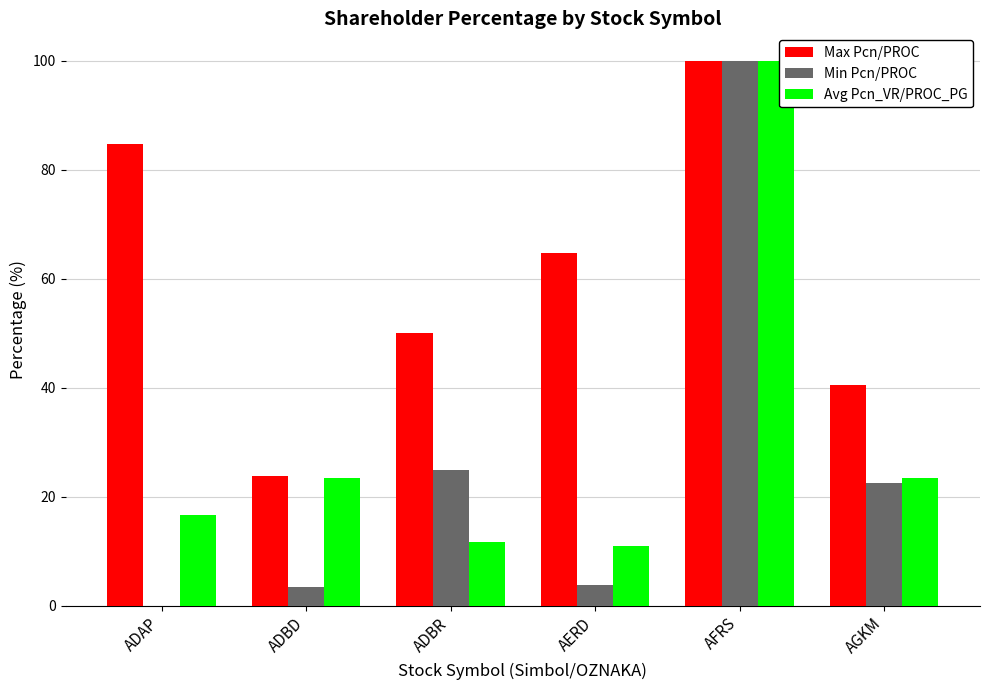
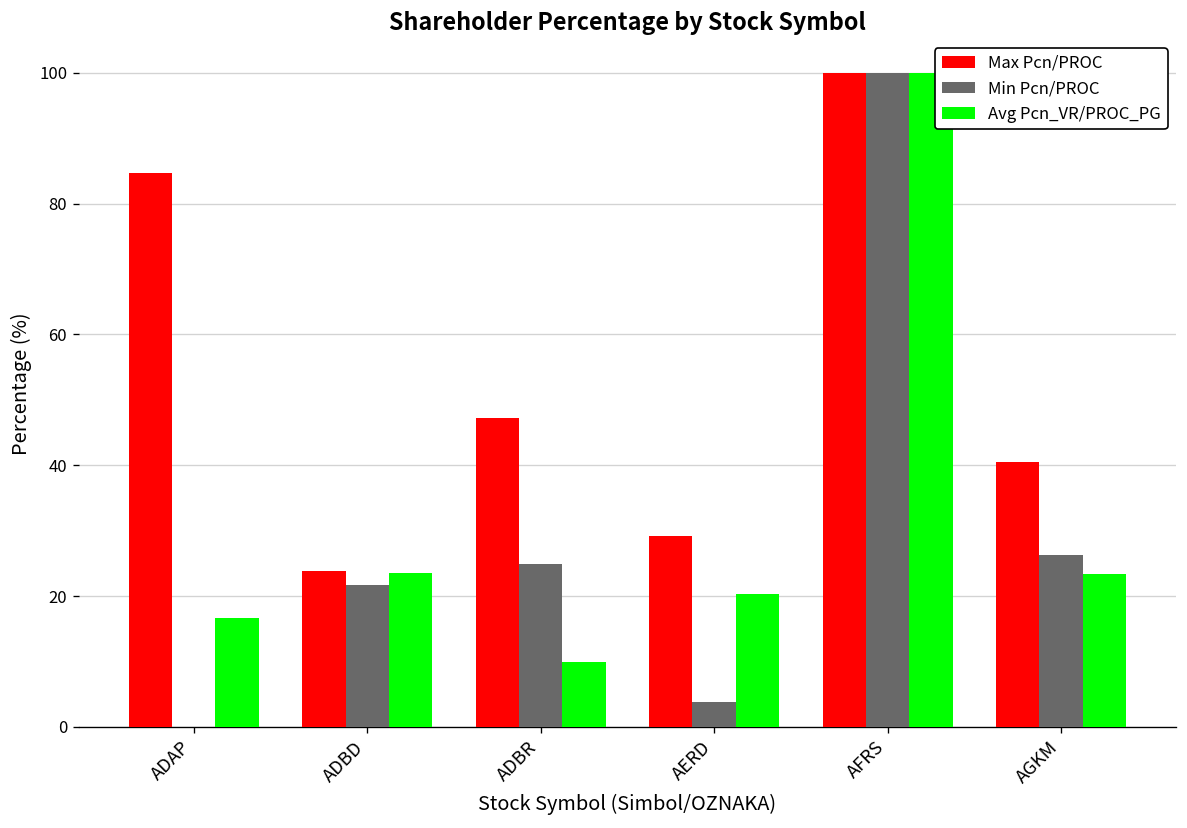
Min Pcn/PROC, ADBD: 3 -> 22
Max Pcn/PROC, ADBR: 50 -> 47
Avg Pcn_VR/PROC_PG, ADBR: 12 -> 10
Max Pcn/PROC, AERD: 65 -> 29
Avg Pcn_VR/PROC_PG, AERD: 11 -> 20
Min Pcn/PROC, AGKM: 22 -> 26
